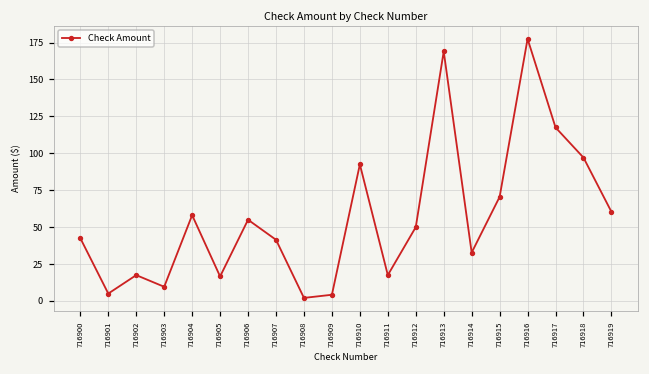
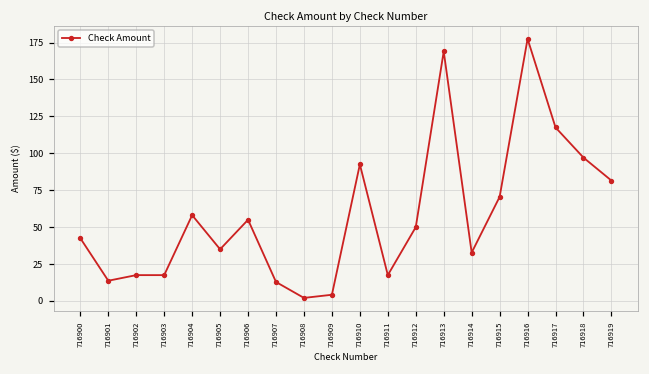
716901: 5 -> 14
716903: 10 -> 18
716905: 17 -> 35
716907: 41 -> 13
716919: 60 -> 82
